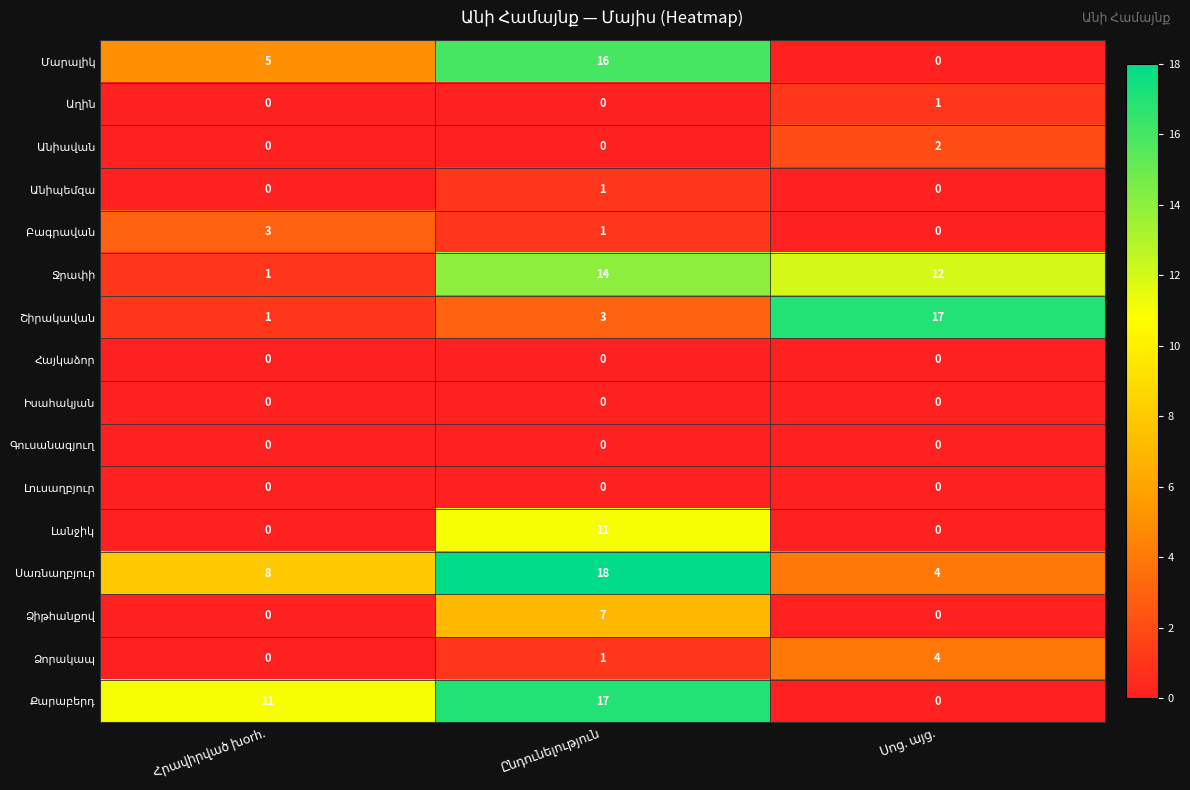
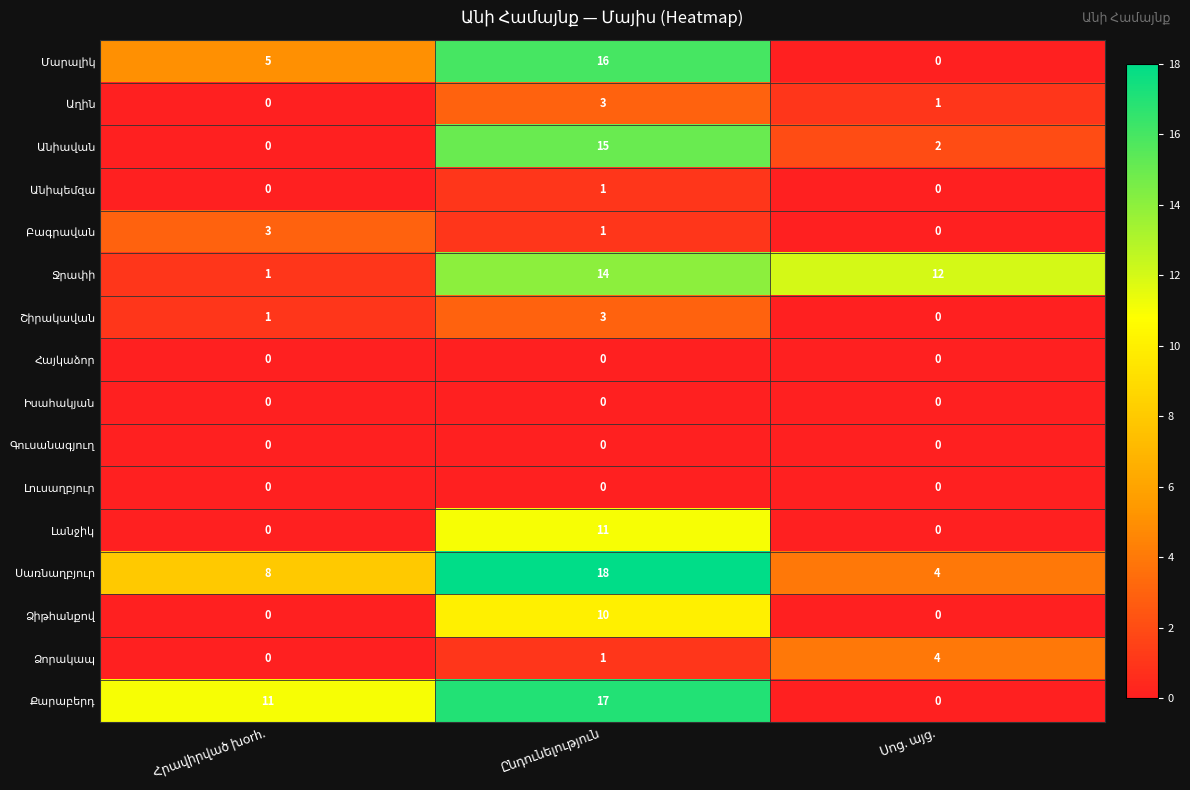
Աղին, Ընդունելություն: 0 -> 3
Անիավան, Ընդունելություն: 0 -> 15
Շիրակավան, Սոց. այց.: 17 -> 0
Ձիթհանքով, Ընդունելություն: 7 -> 10
